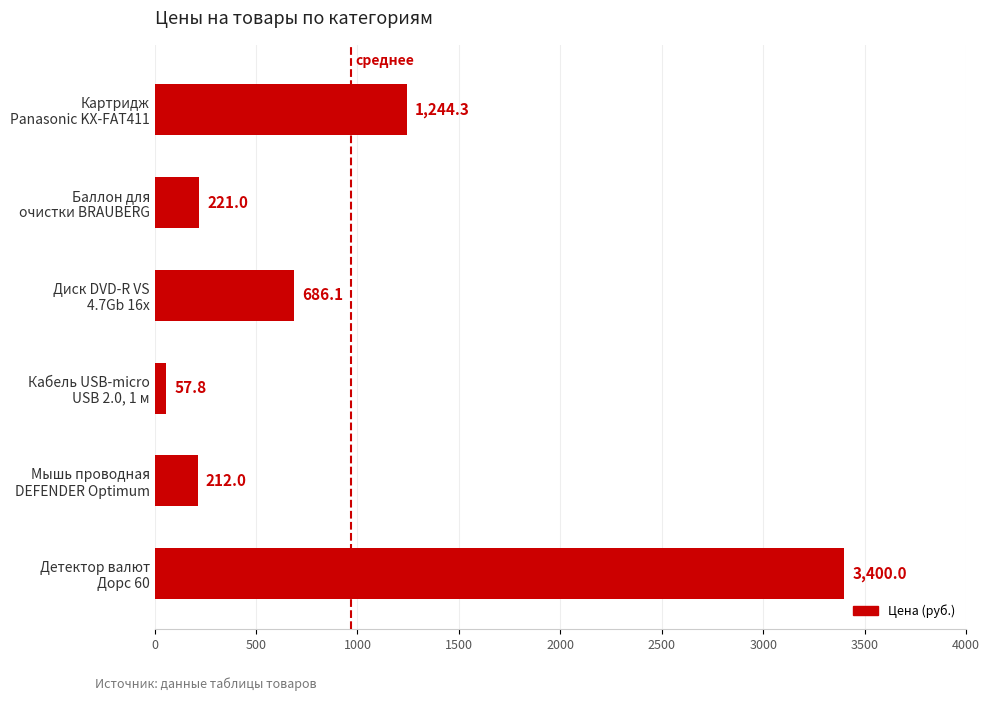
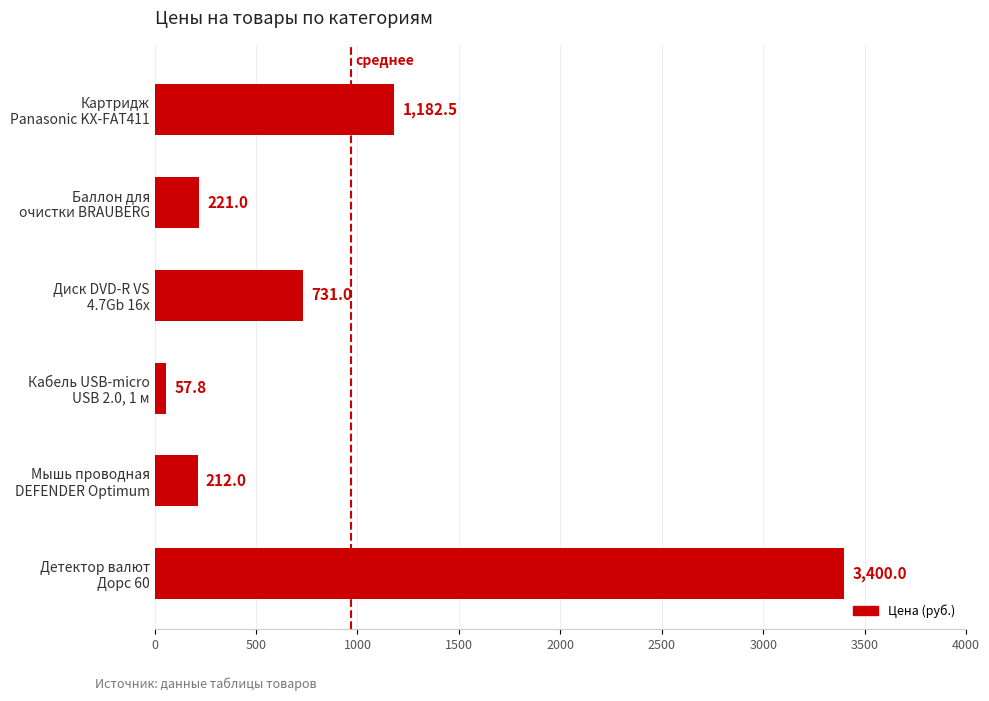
Картридж Panasonic KX-FAT411: 1,244.3 -> 1,182.5
Диск DVD-R VS 4.7Gb 16x: 686.1 -> 731.0
